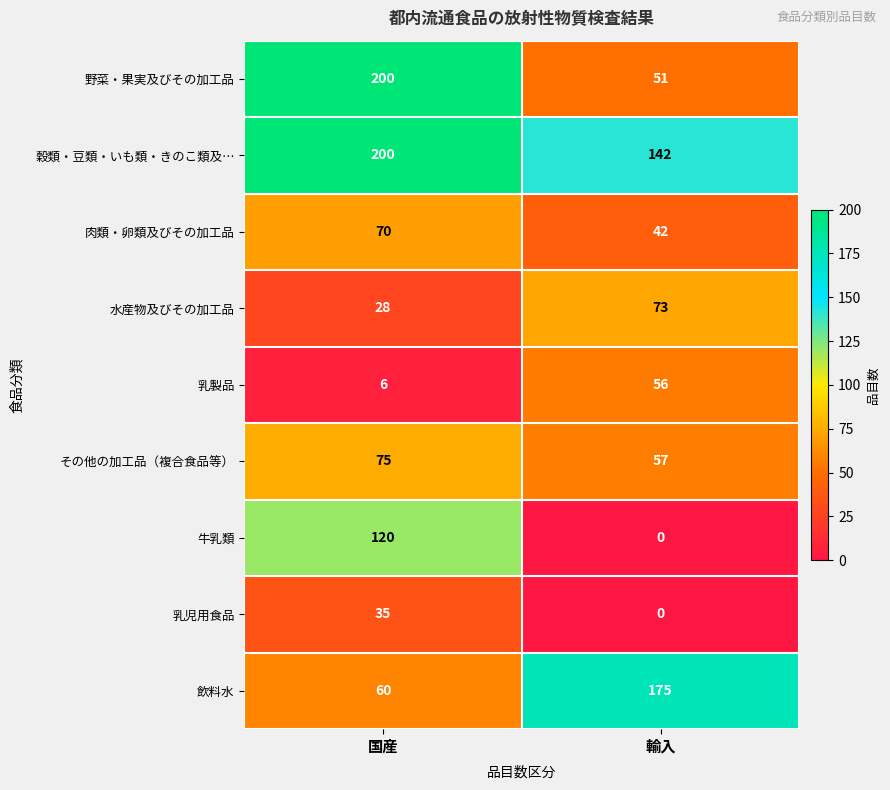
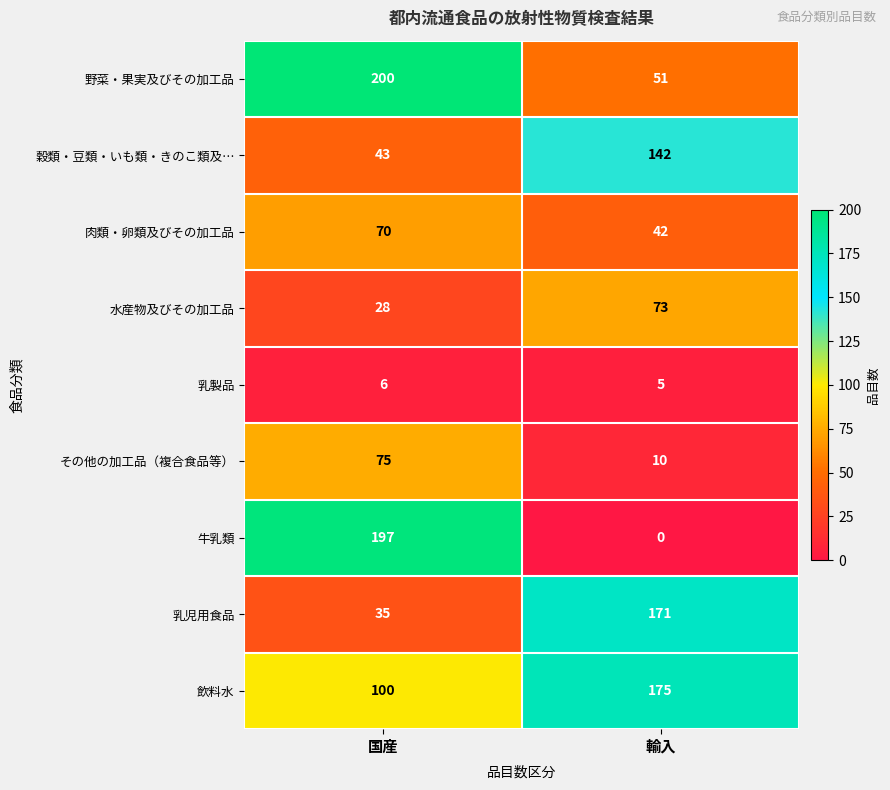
穀類・豆類・いも類・きのこ類及…, 国産: 200 -> 43
乳製品, 輸入: 56 -> 5
その他の加工品（複合食品等）, 輸入: 57 -> 10
牛乳類, 国産: 120 -> 197
乳児用食品, 輸入: 0 -> 171
飲料水, 国産: 60 -> 100
